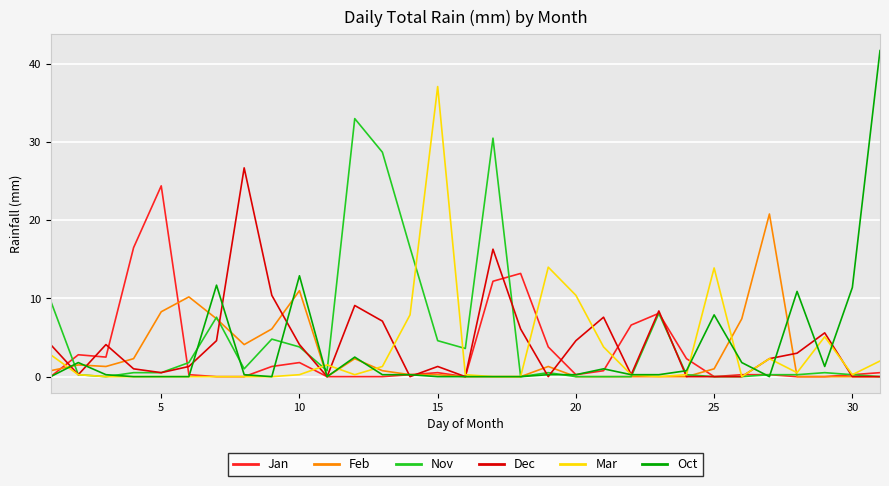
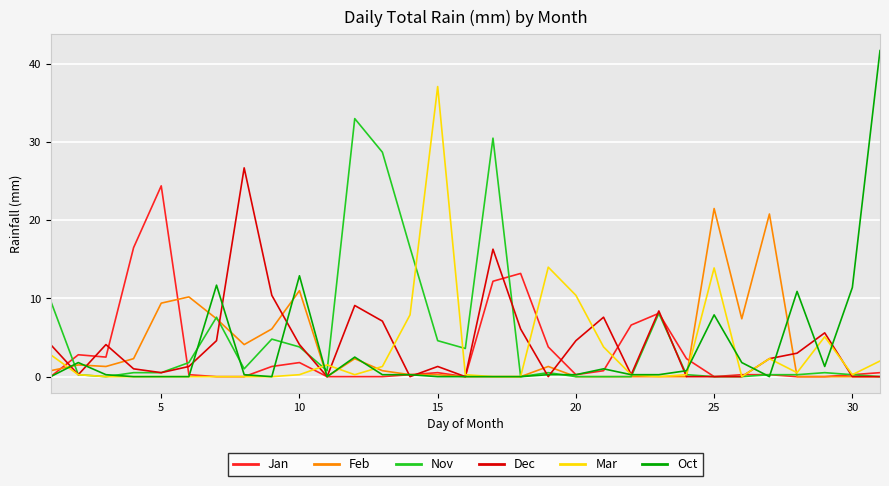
Feb, 5: 8 -> 9
Feb, 25: 1 -> 22
